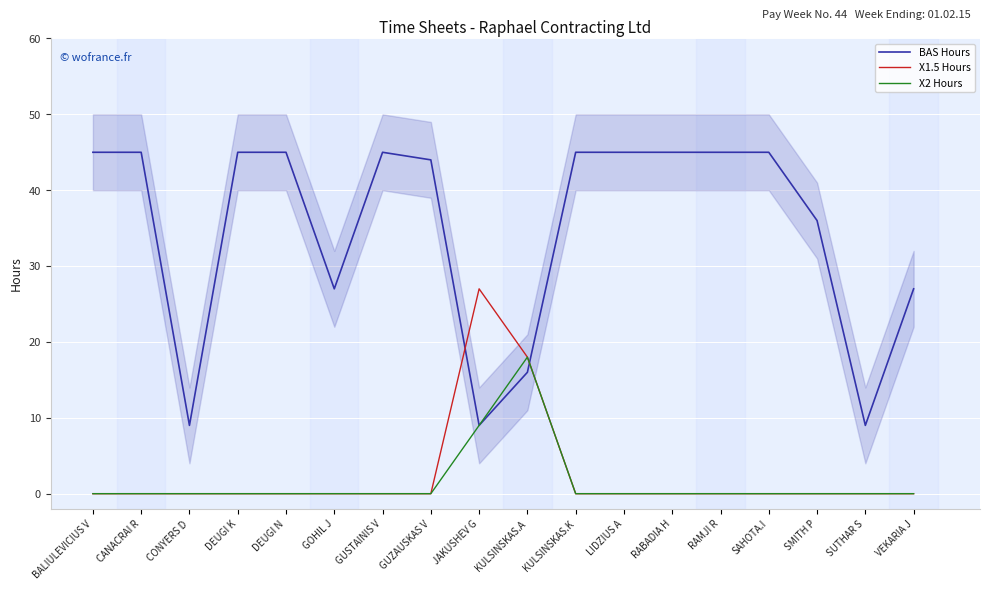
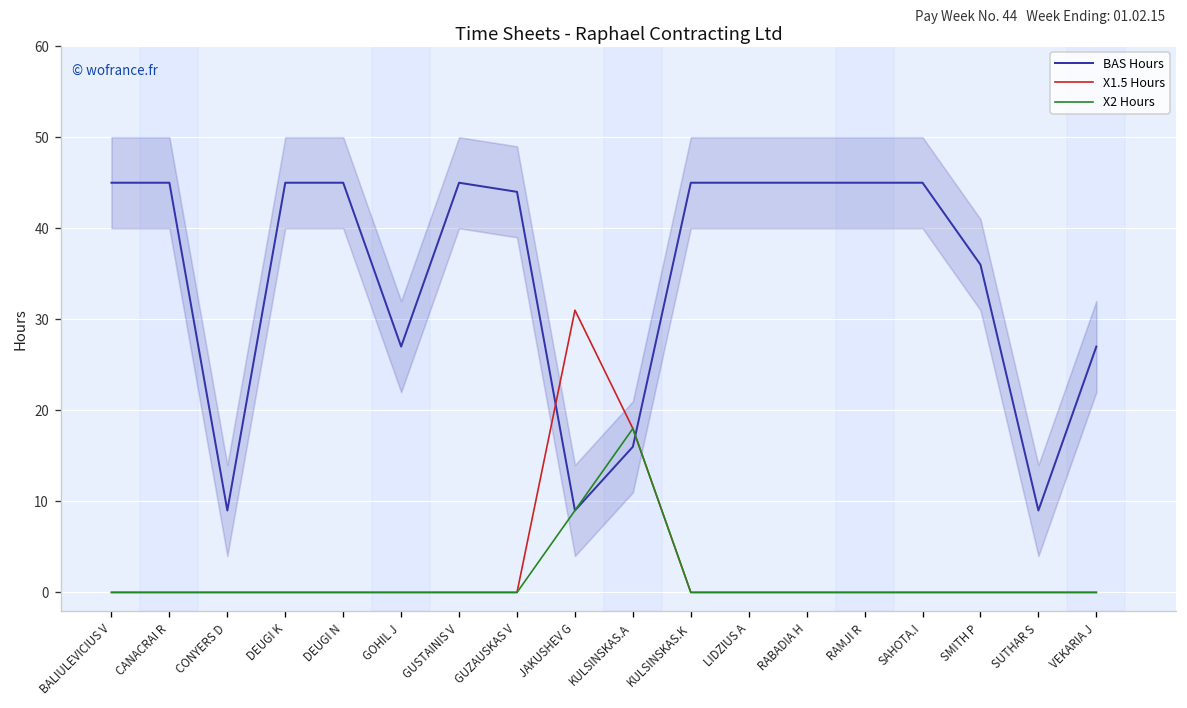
X1.5 Hours, JAKUSHEV G: 27 -> 31
